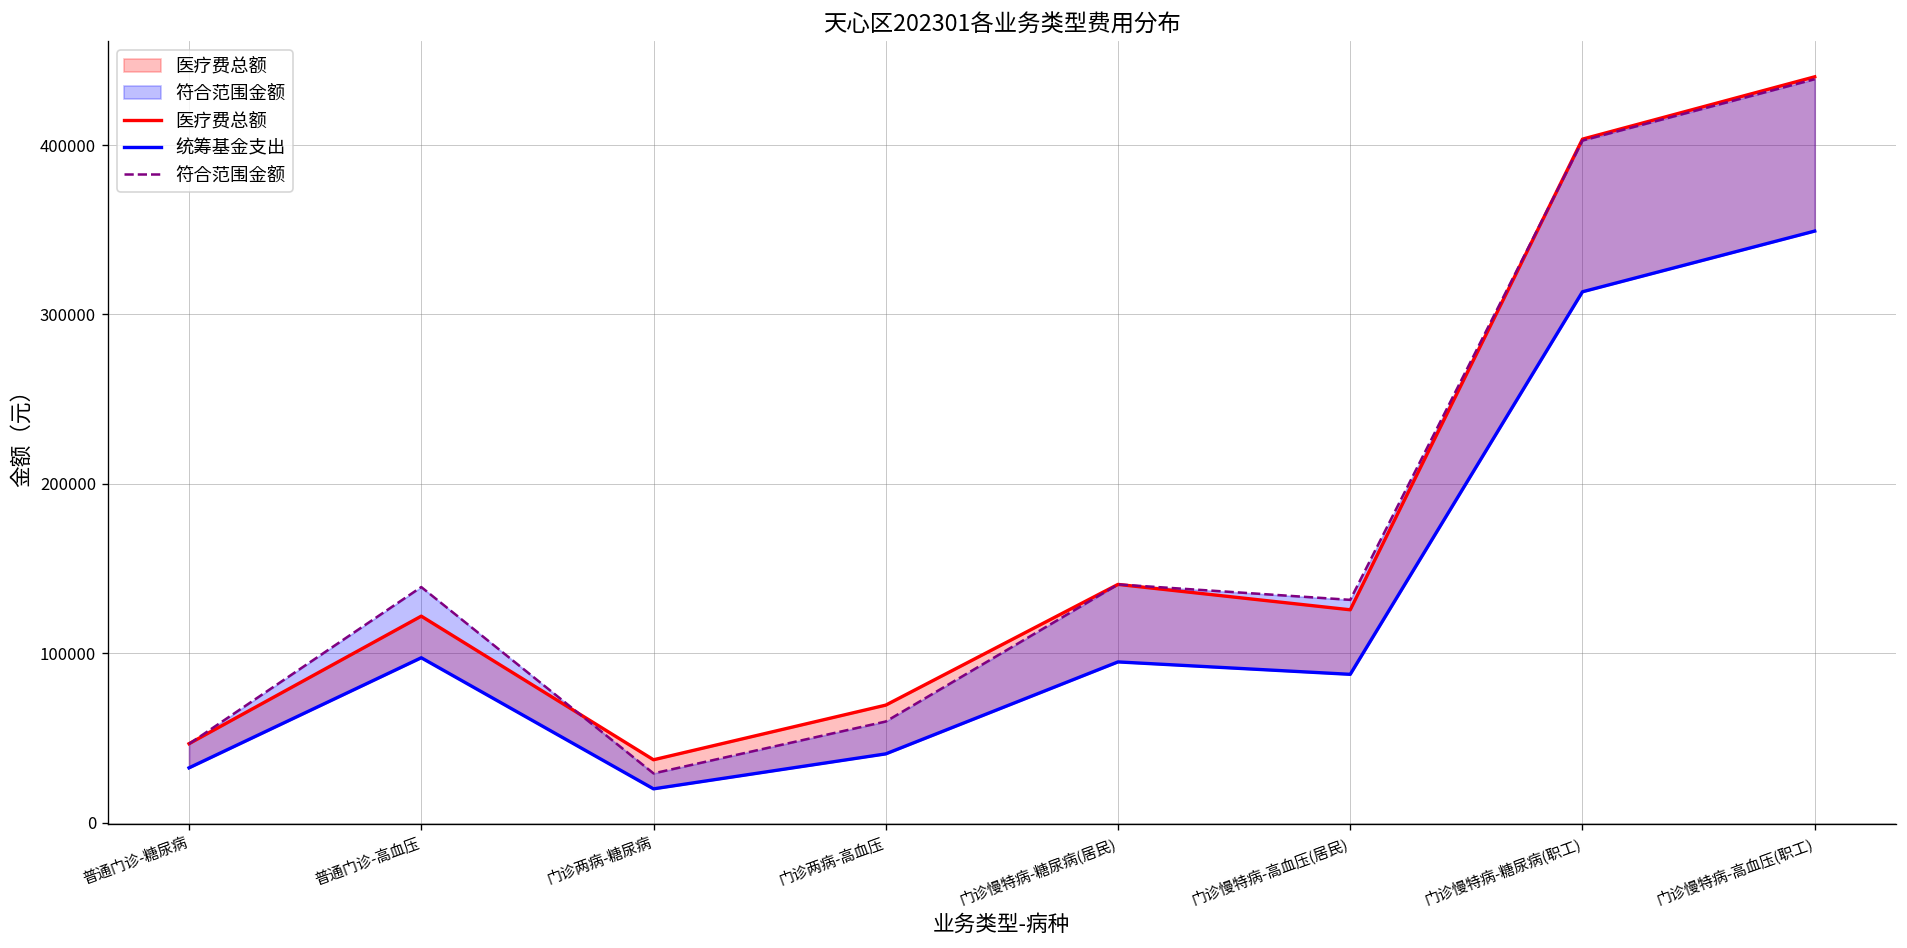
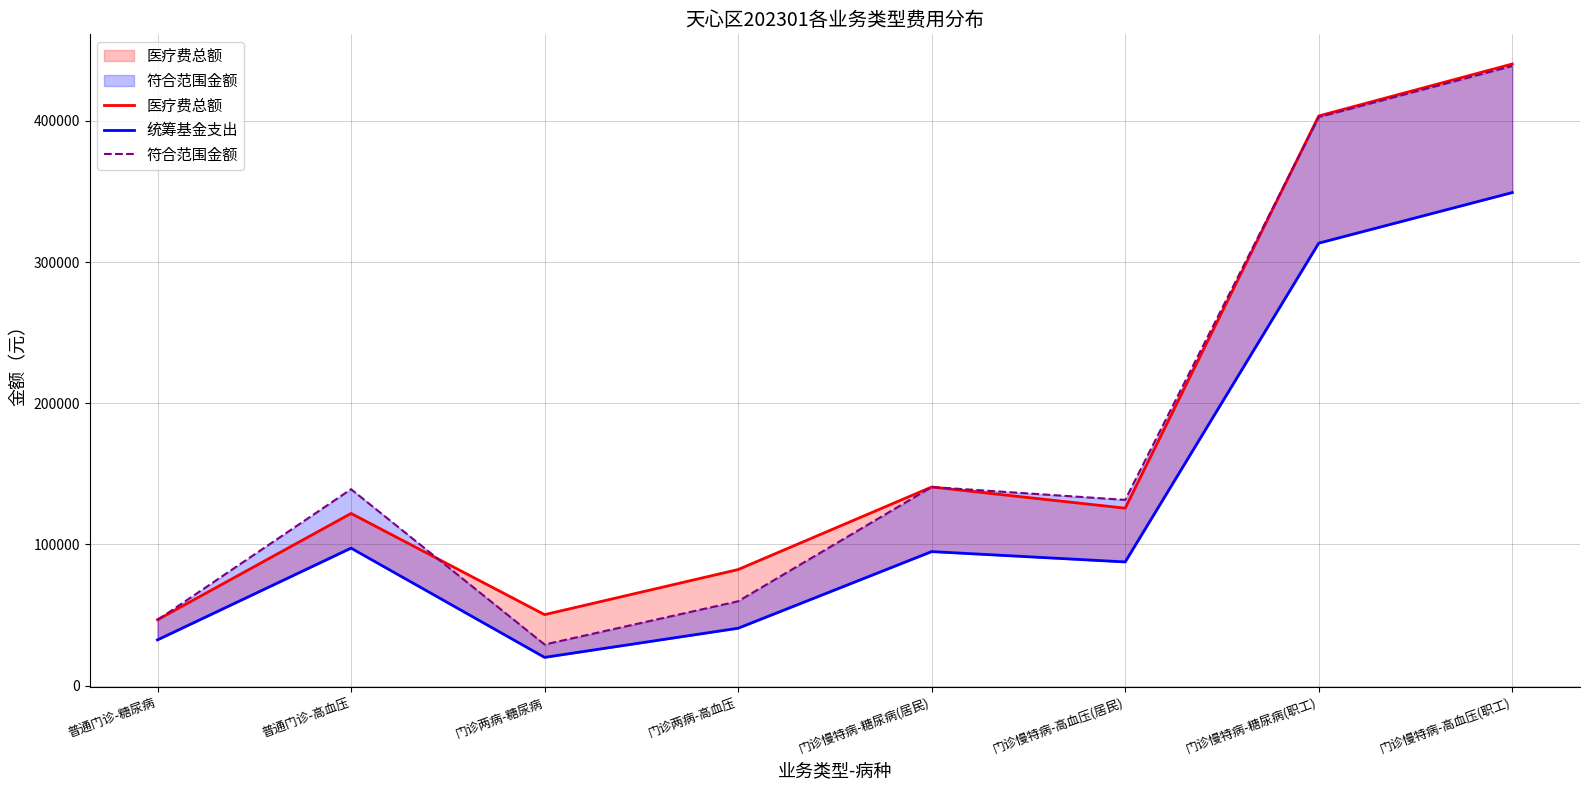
医疗费总额, 门诊两病-糖尿病: 37000 -> 50000
医疗费总额, 门诊两病-高血压: 69000 -> 82000
